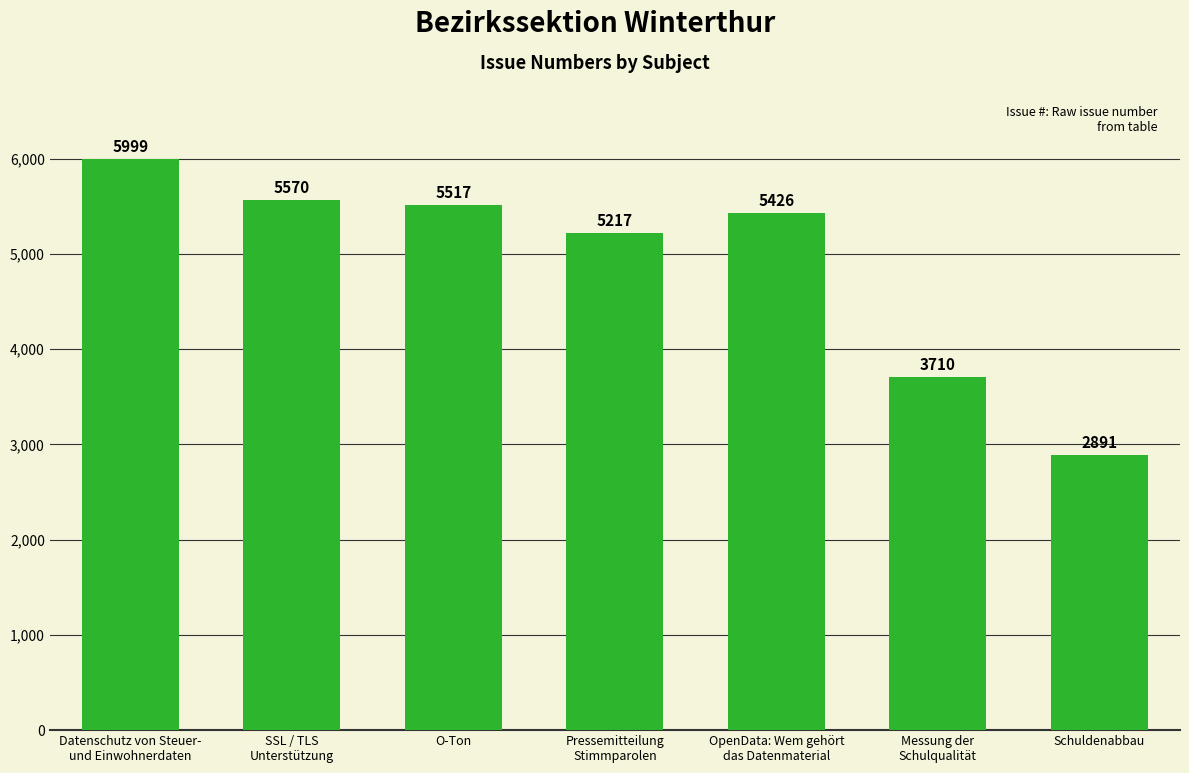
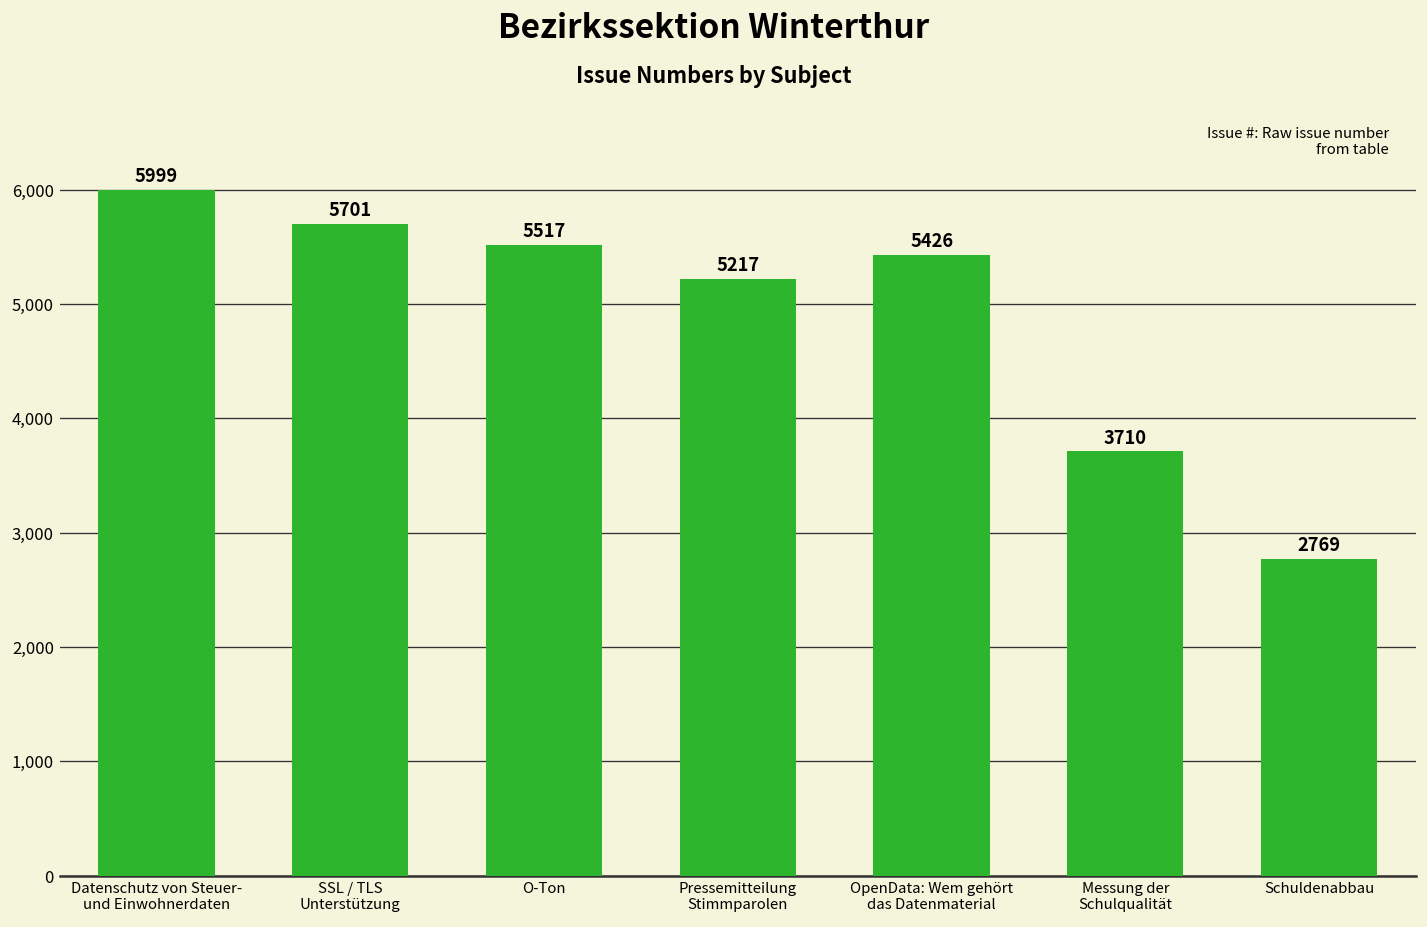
SSL / TLS Unterstützung: 5570 -> 5701
Schuldenabbau: 2891 -> 2769
